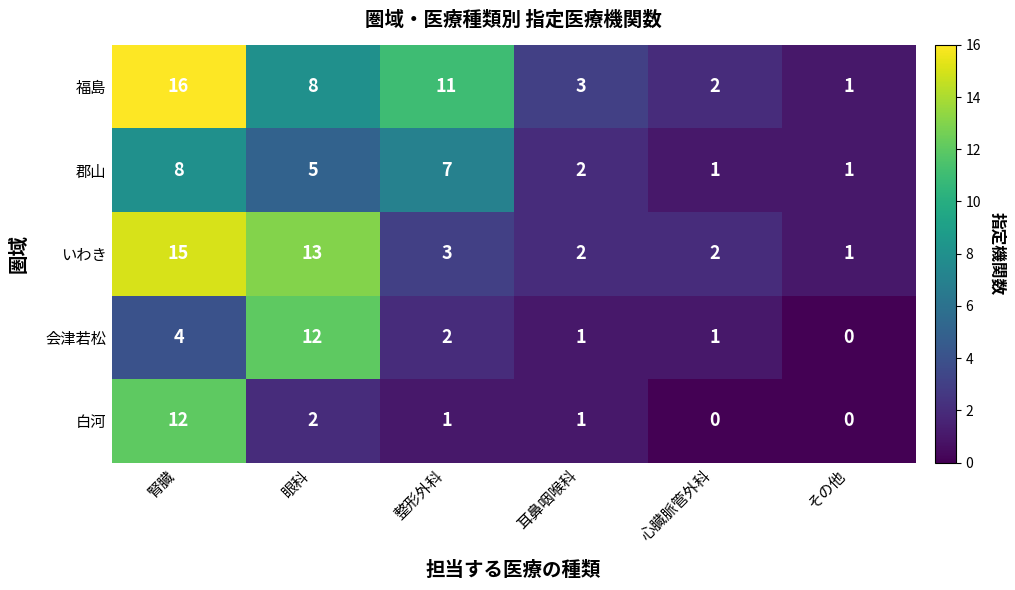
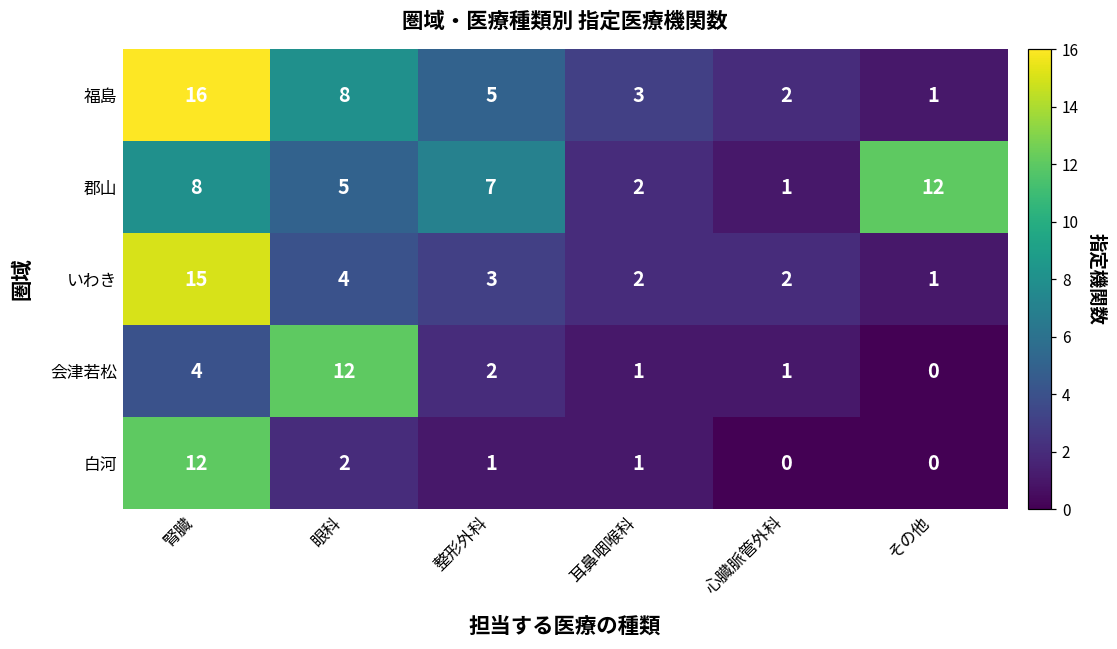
福島, 整形外科: 11 -> 5
郡山, その他: 1 -> 12
いわき, 眼科: 13 -> 4
